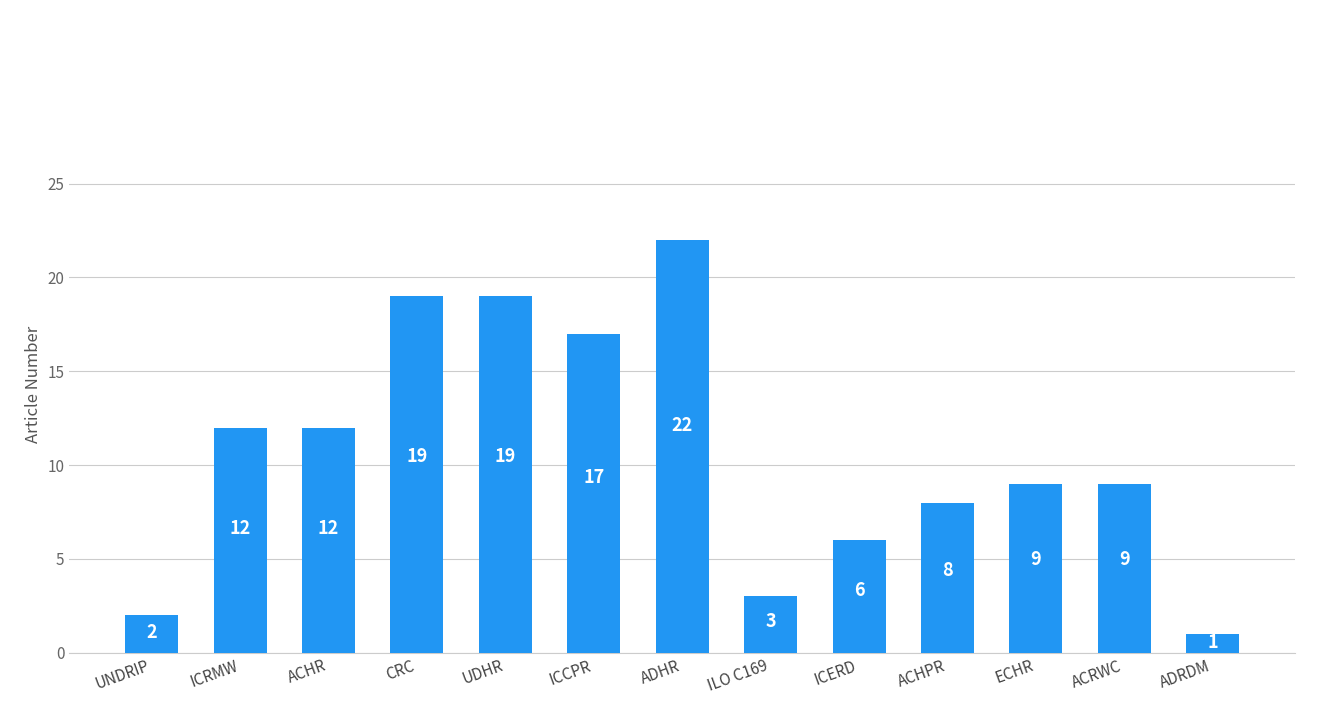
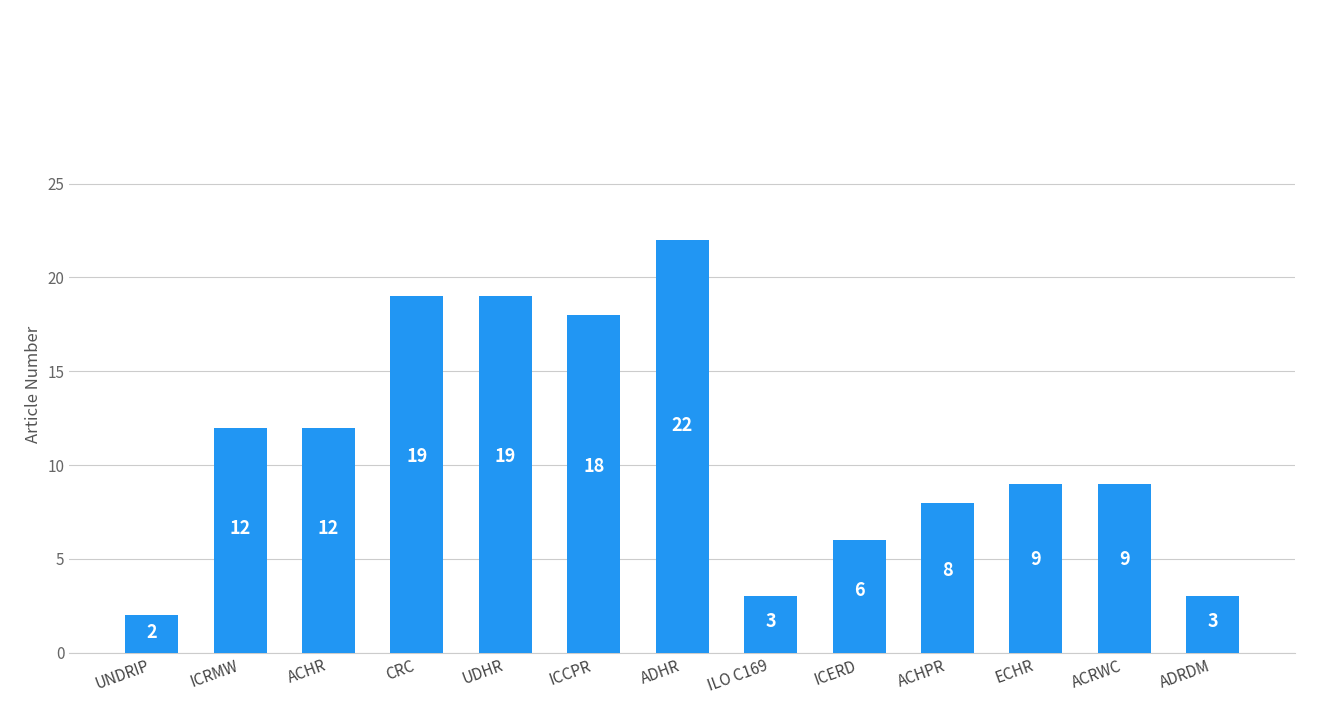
ICCPR: 17 -> 18
ADRDM: 1 -> 3
